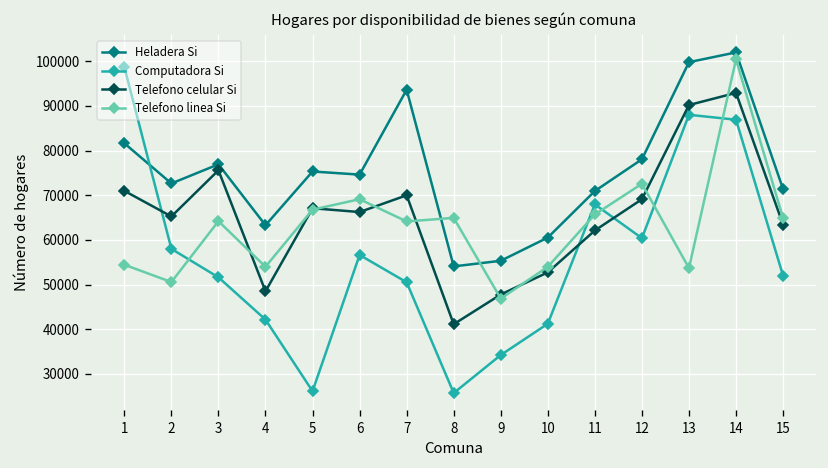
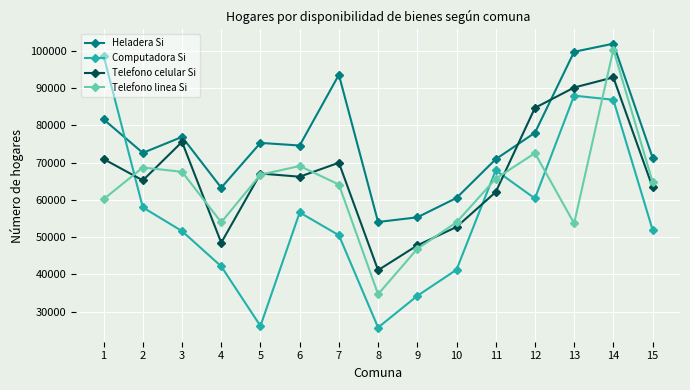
Telefono linea Si, 1: 54000 -> 60000
Telefono linea Si, 2: 51000 -> 69000
Telefono linea Si, 3: 64000 -> 68000
Telefono linea Si, 8: 65000 -> 35000
Telefono celular Si, 12: 69000 -> 85000
